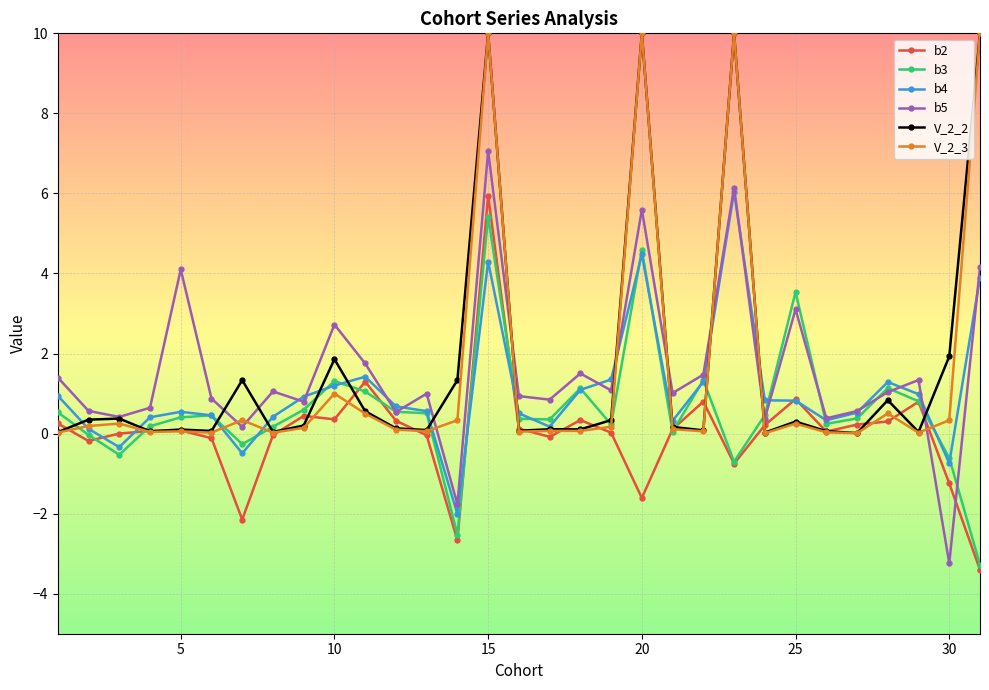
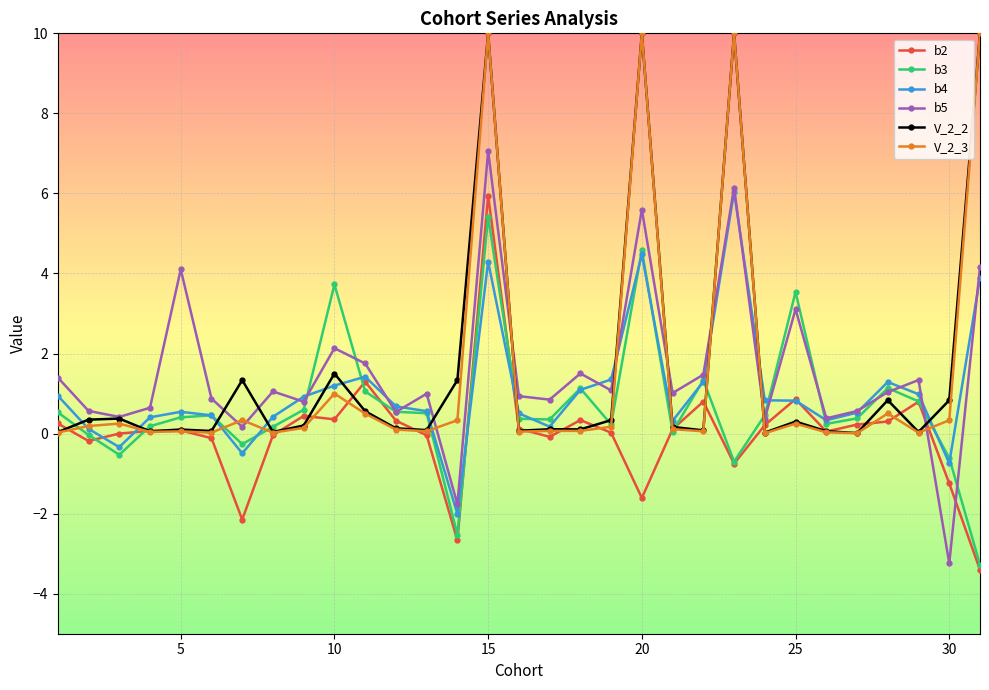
b3, 10: 1.3 -> 3.7
b5, 10: 2.7 -> 2.1
V_2_2, 10: 1.9 -> 1.5
V_2_2, 30: 1.9 -> 0.8
